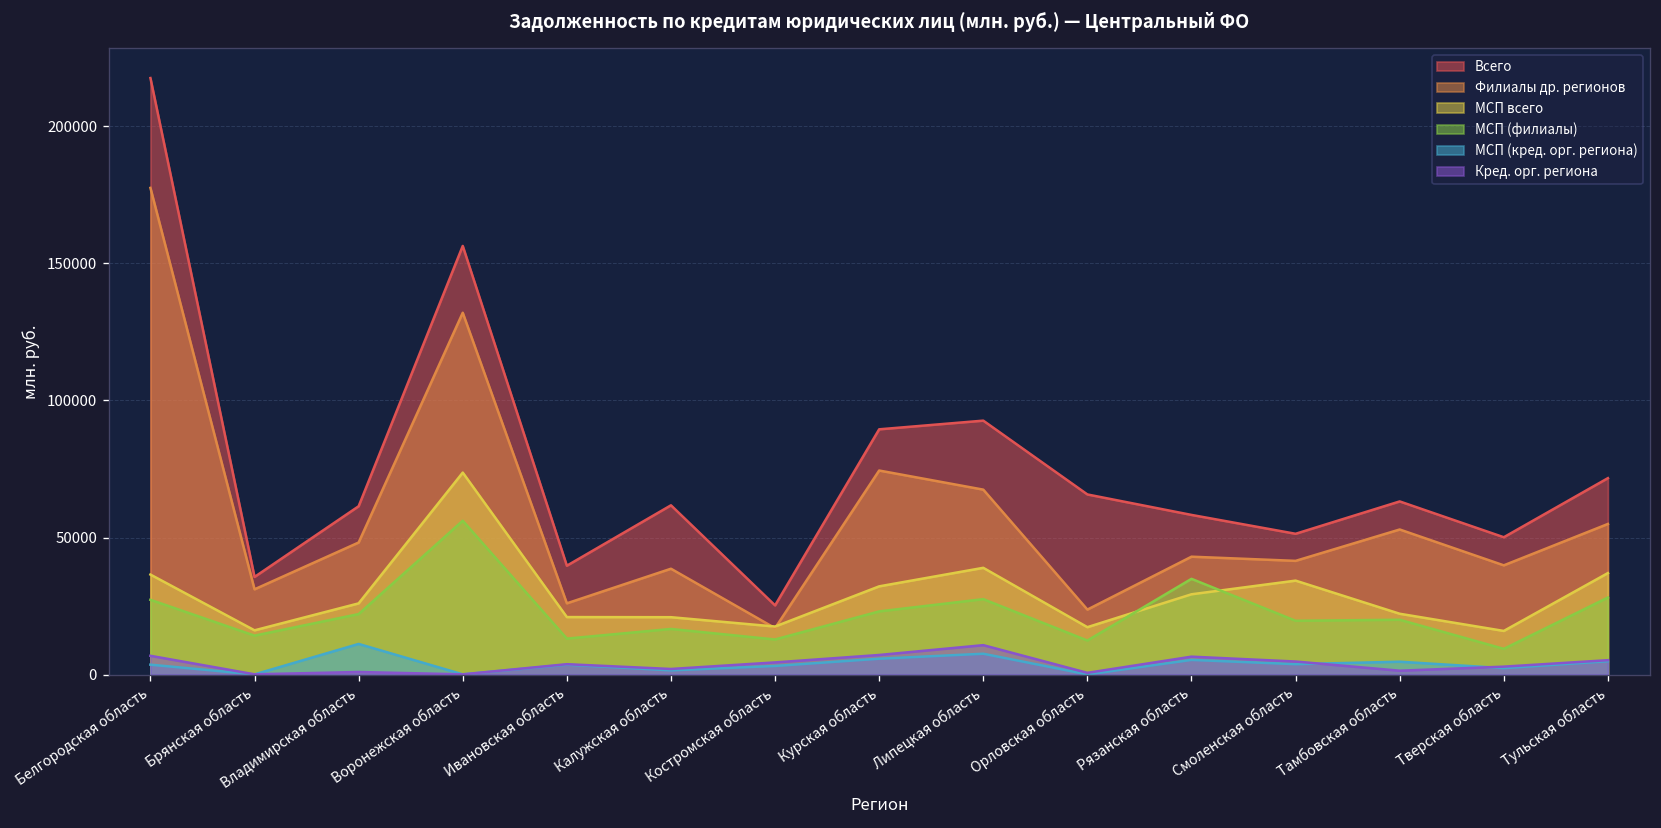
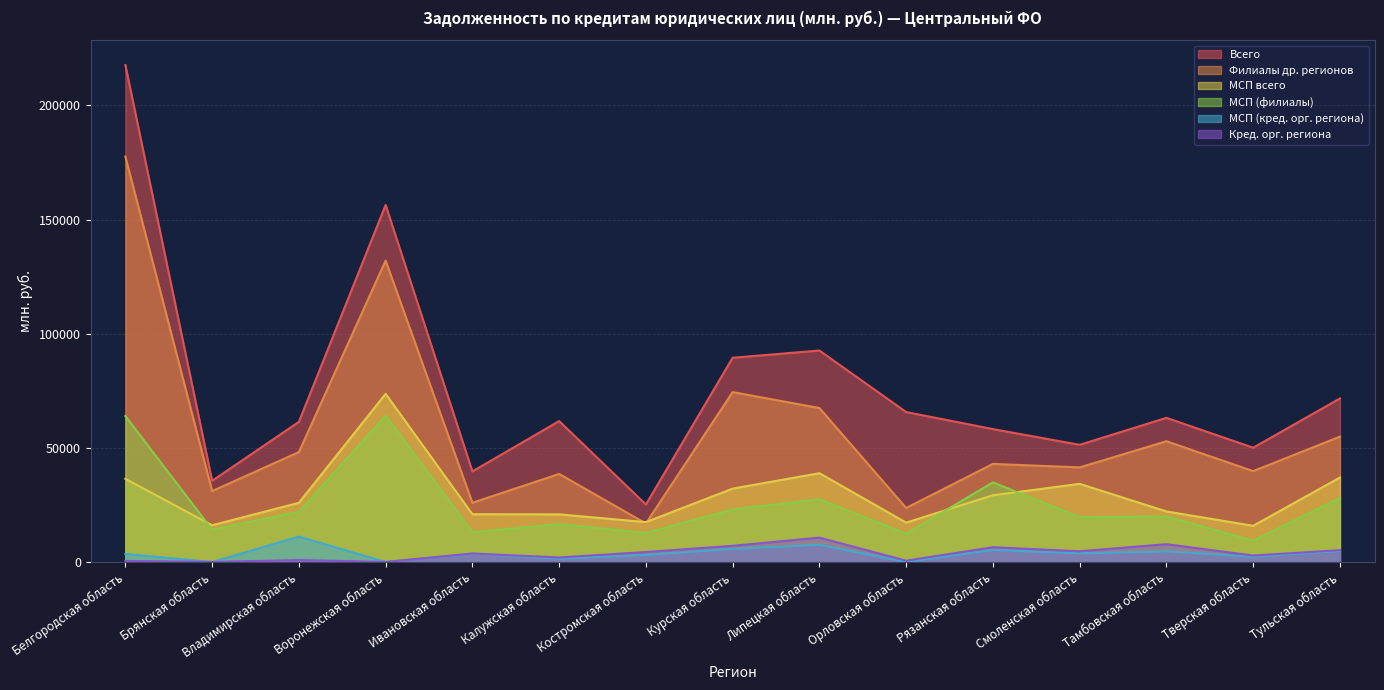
МСП (филиалы), Белгородская область: 27000 -> 64000
Кред. орг. региона, Белгородская область: 7000 -> 1000
МСП (филиалы), Воронежская область: 56000 -> 64000
Кред. орг. региона, Тамбовская область: 1000 -> 8000
